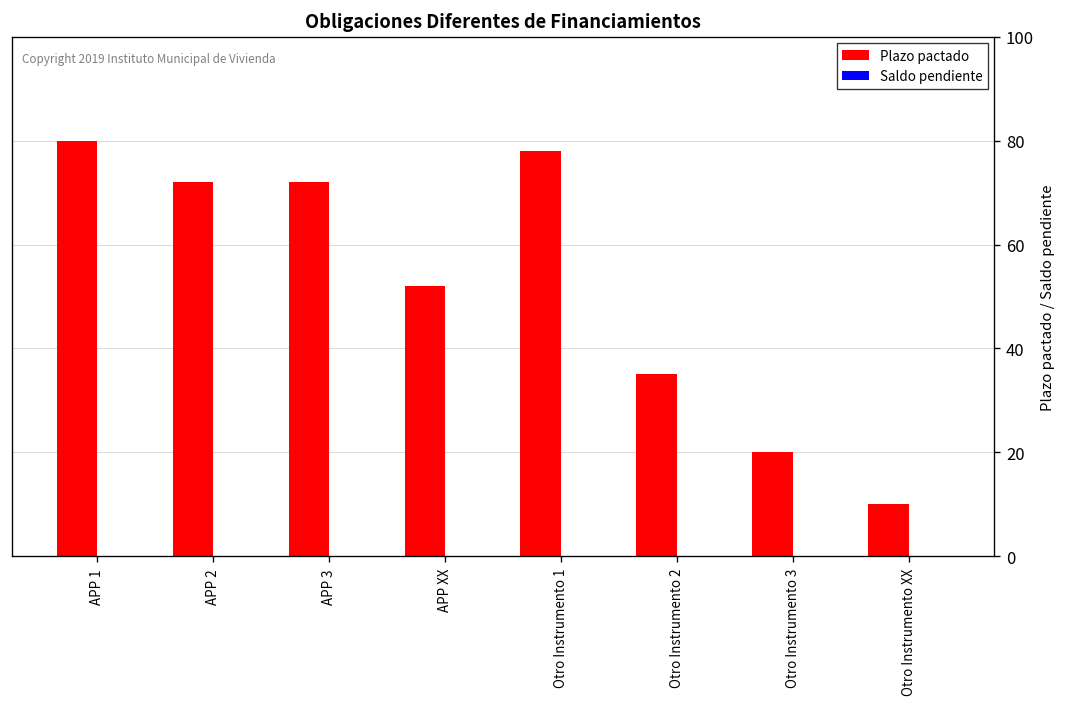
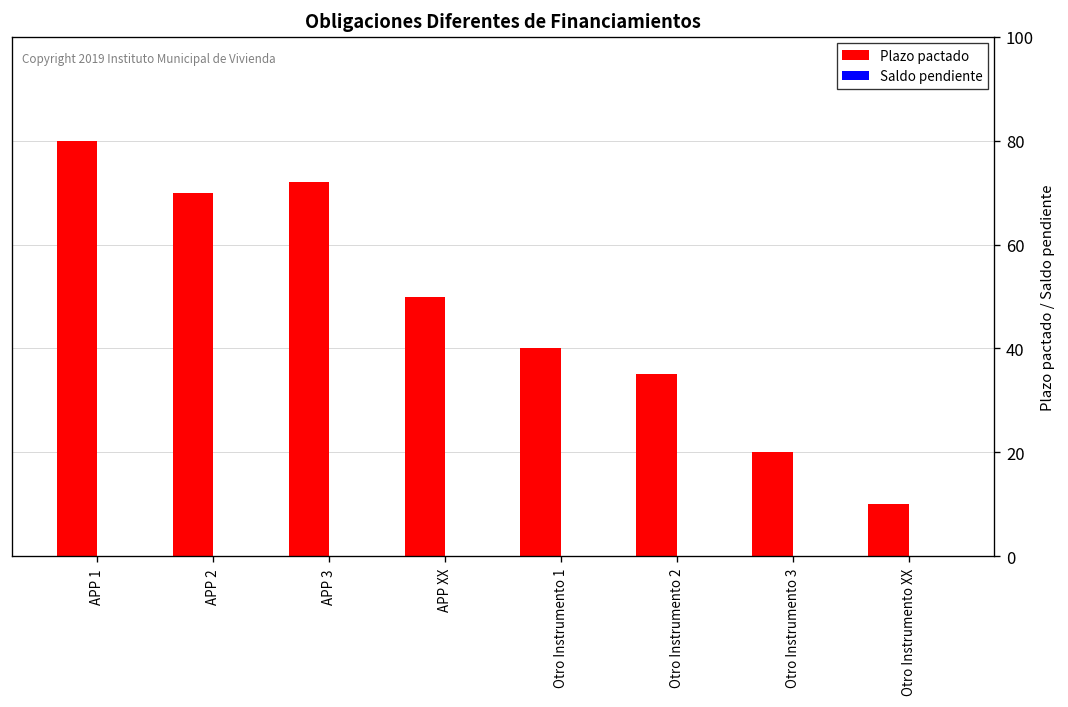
Plazo pactado, APP 2: 72 -> 70
Plazo pactado, APP XX: 52 -> 50
Plazo pactado, Otro Instrumento 1: 78 -> 40
